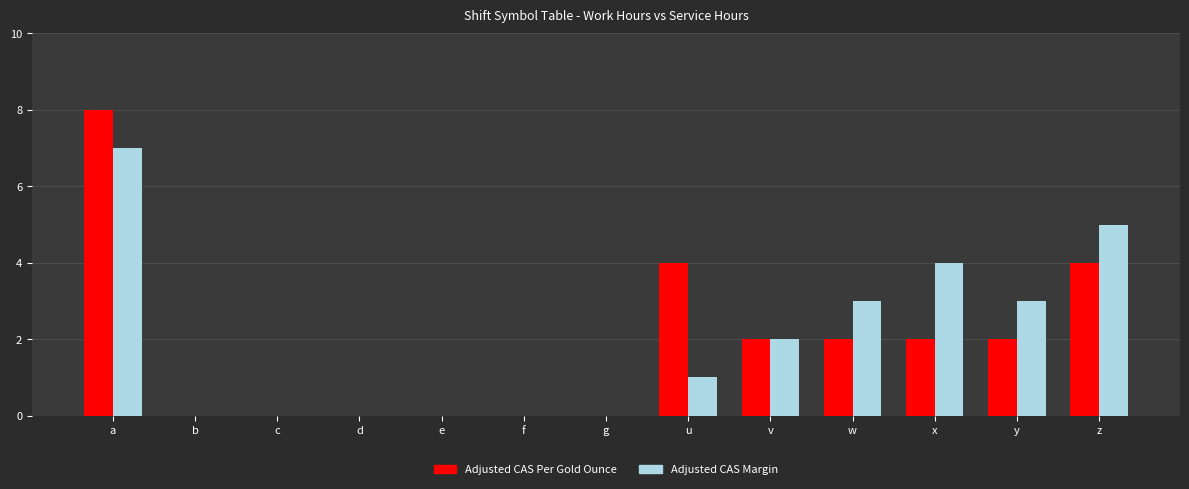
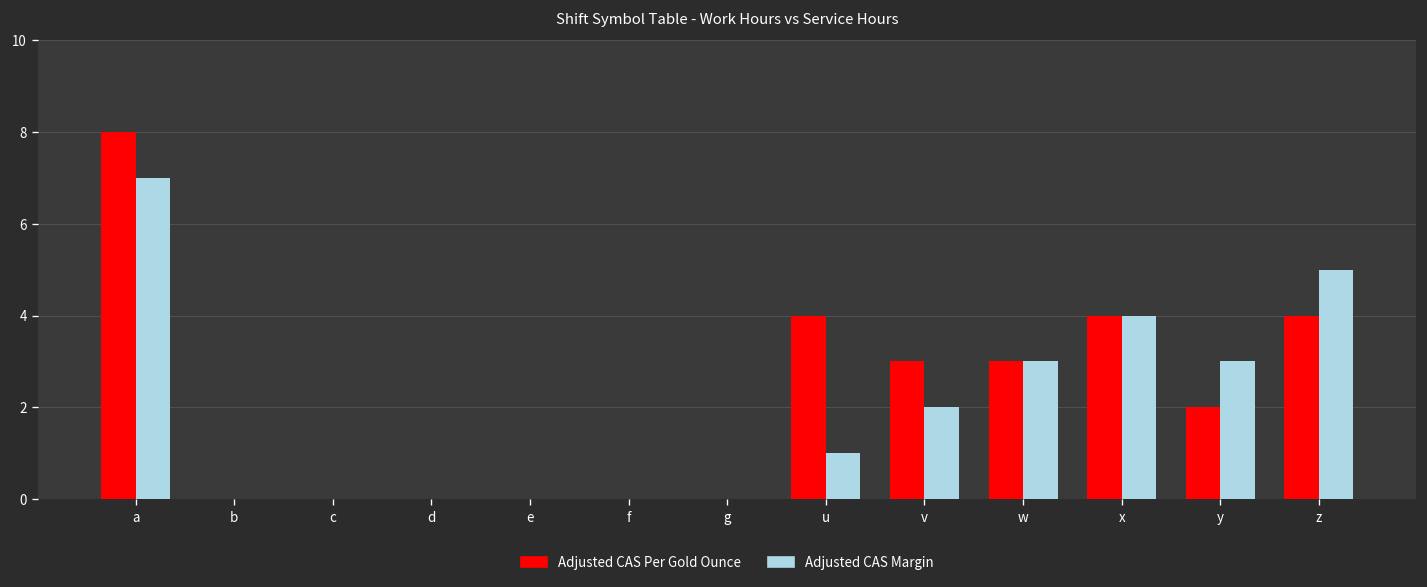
Adjusted CAS Per Gold Ounce, v: 2 -> 3
Adjusted CAS Per Gold Ounce, w: 2 -> 3
Adjusted CAS Per Gold Ounce, x: 2 -> 4
